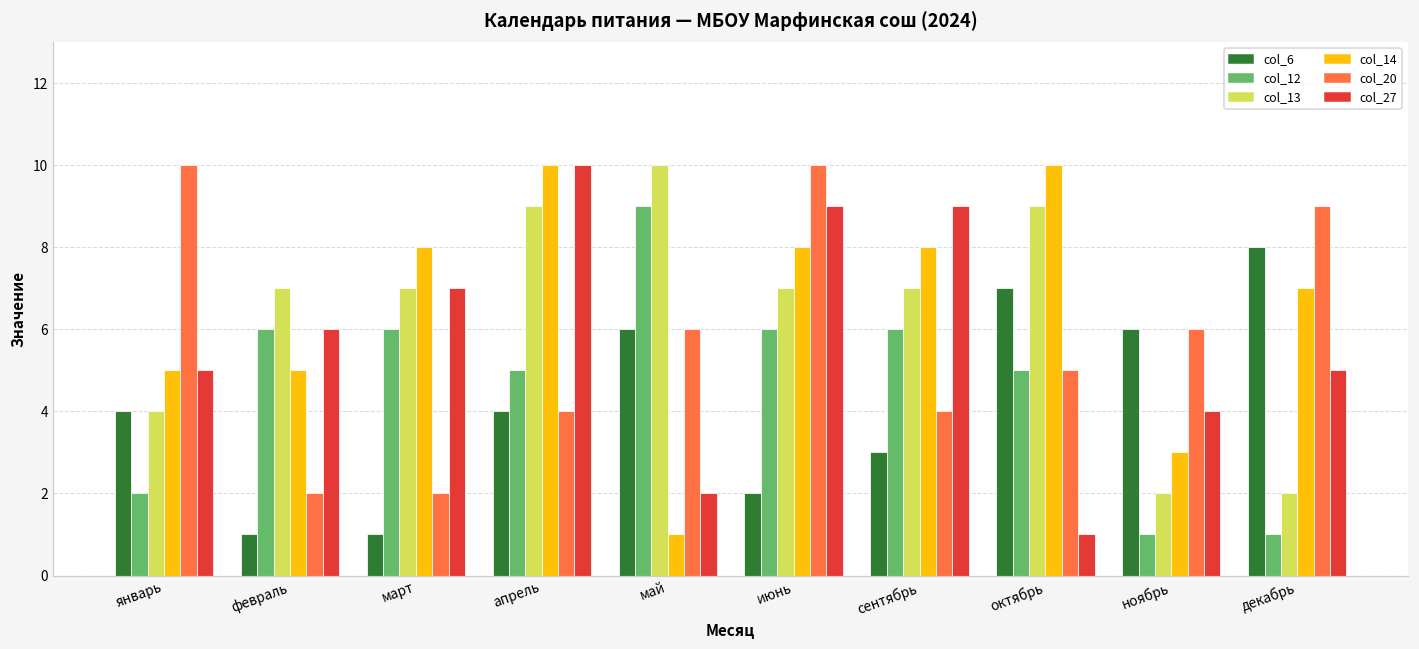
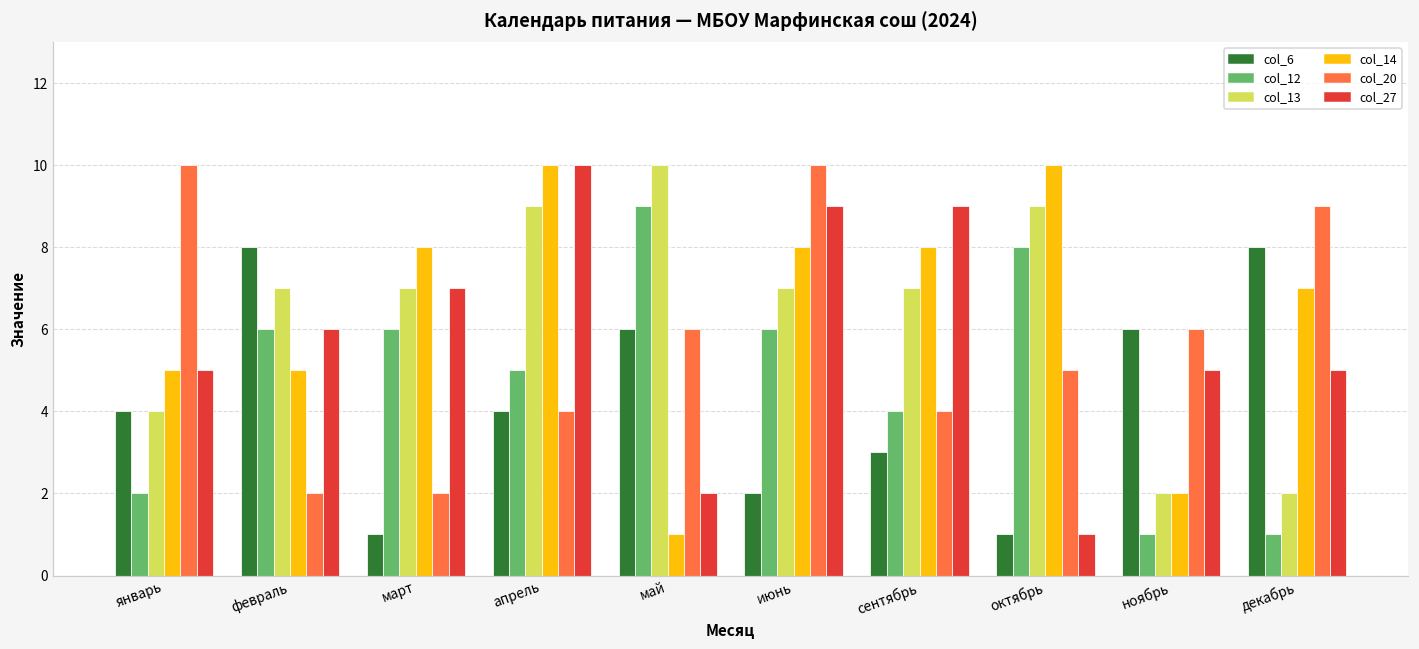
col_6, февраль: 1 -> 8
col_12, сентябрь: 6 -> 4
col_6, октябрь: 7 -> 1
col_12, октябрь: 5 -> 8
col_14, ноябрь: 3 -> 2
col_27, ноябрь: 4 -> 5
